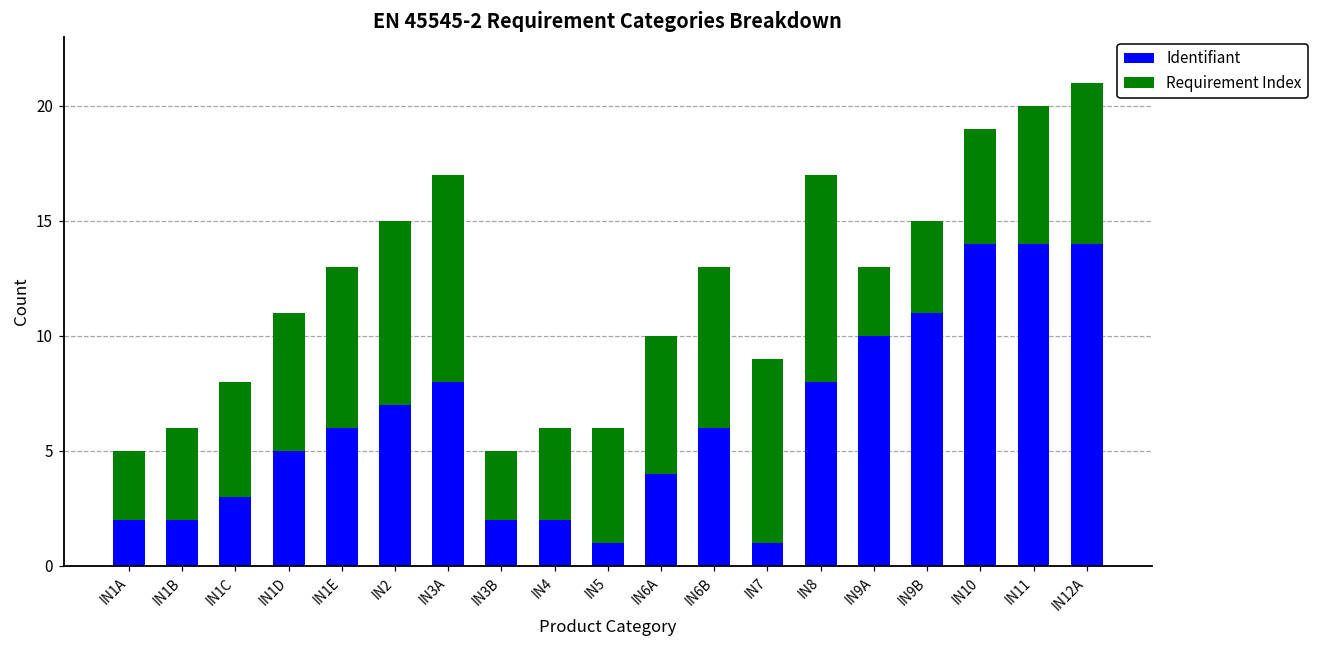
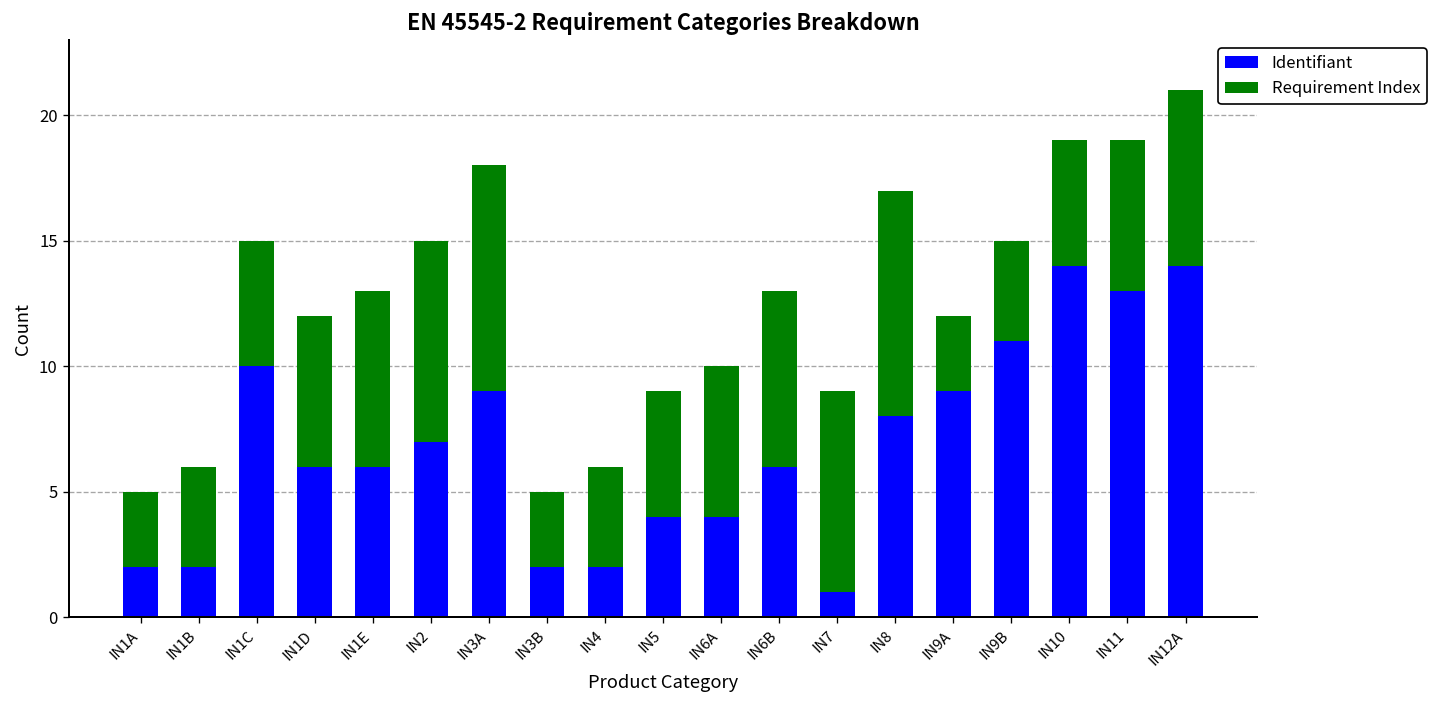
Identifiant, IN1C: 3 -> 10
Identifiant, IN1D: 5 -> 6
Identifiant, IN3A: 8 -> 9
Identifiant, IN5: 1 -> 4
Identifiant, IN9A: 10 -> 9
Identifiant, IN11: 14 -> 13
